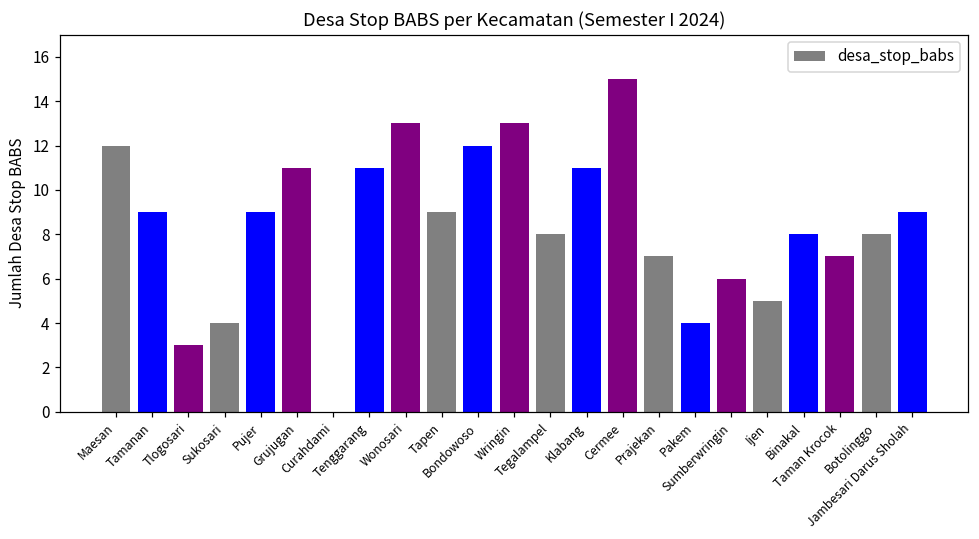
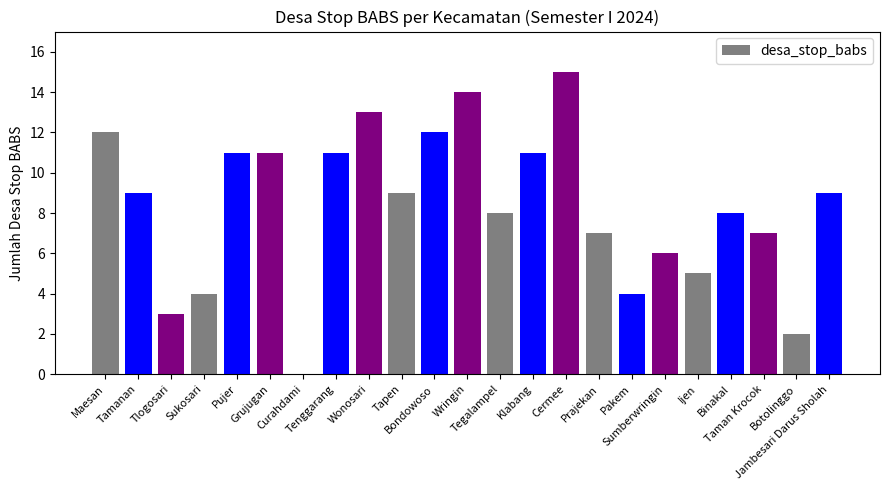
Pujer: 9 -> 11
Wringin: 13 -> 14
Botolinggo: 8 -> 2
